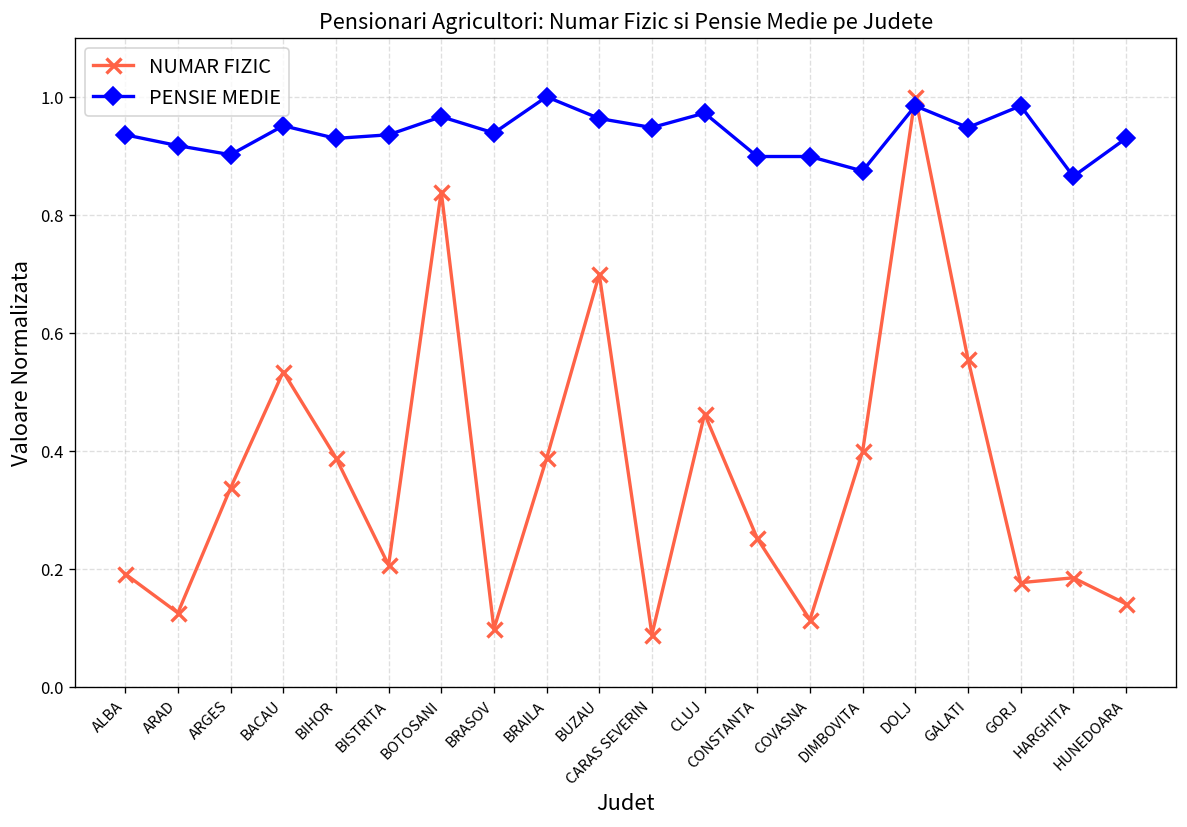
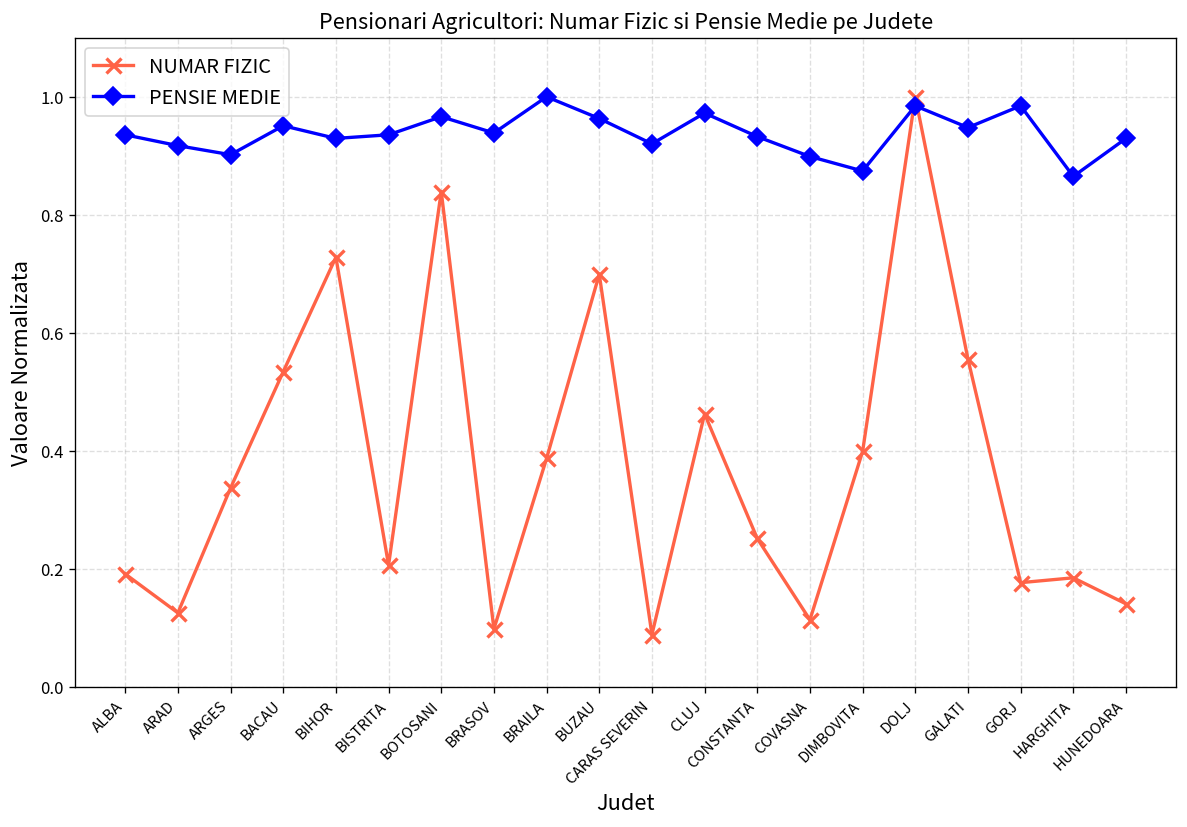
NUMAR FIZIC, BIHOR: 0.39 -> 0.73
PENSIE MEDIE, CARAS SEVERIN: 0.95 -> 0.92
PENSIE MEDIE, CONSTANTA: 0.90 -> 0.93
